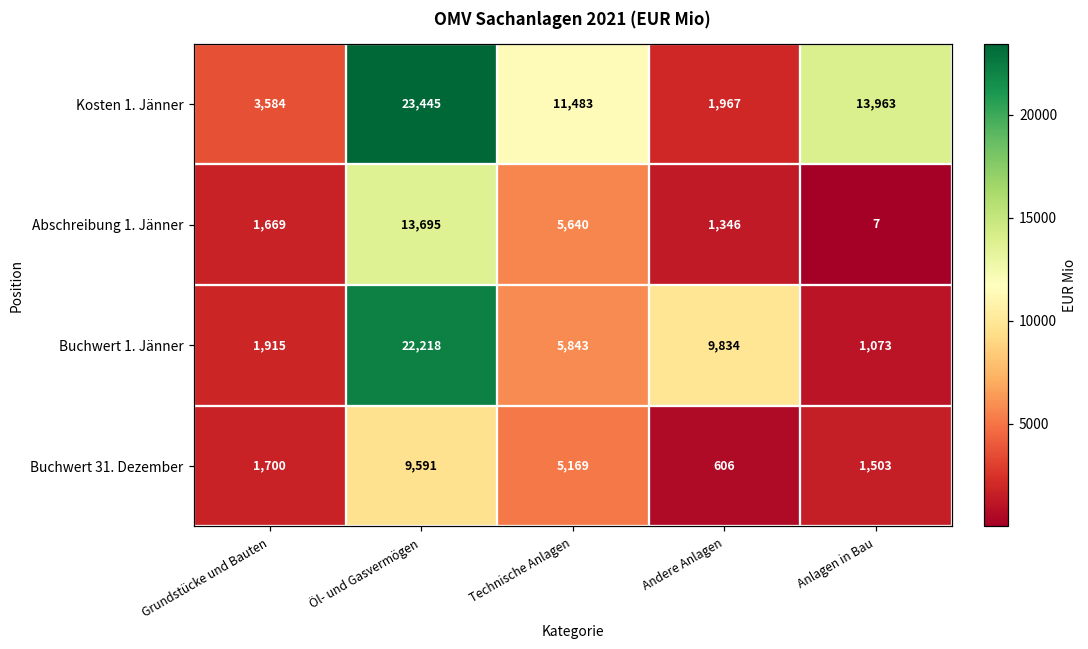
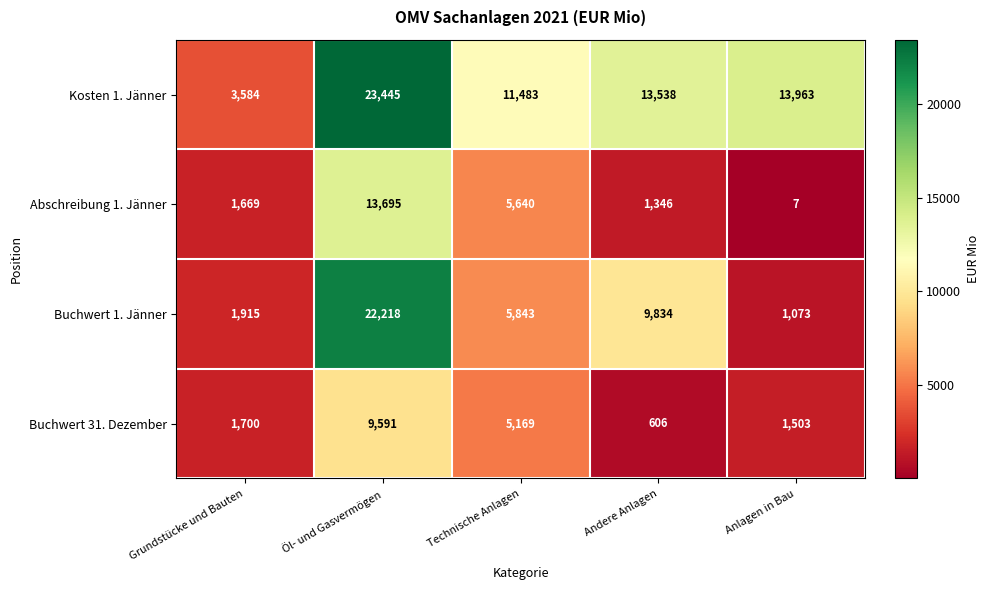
Kosten 1. Jänner, Andere Anlagen: 1,967 -> 13,538
